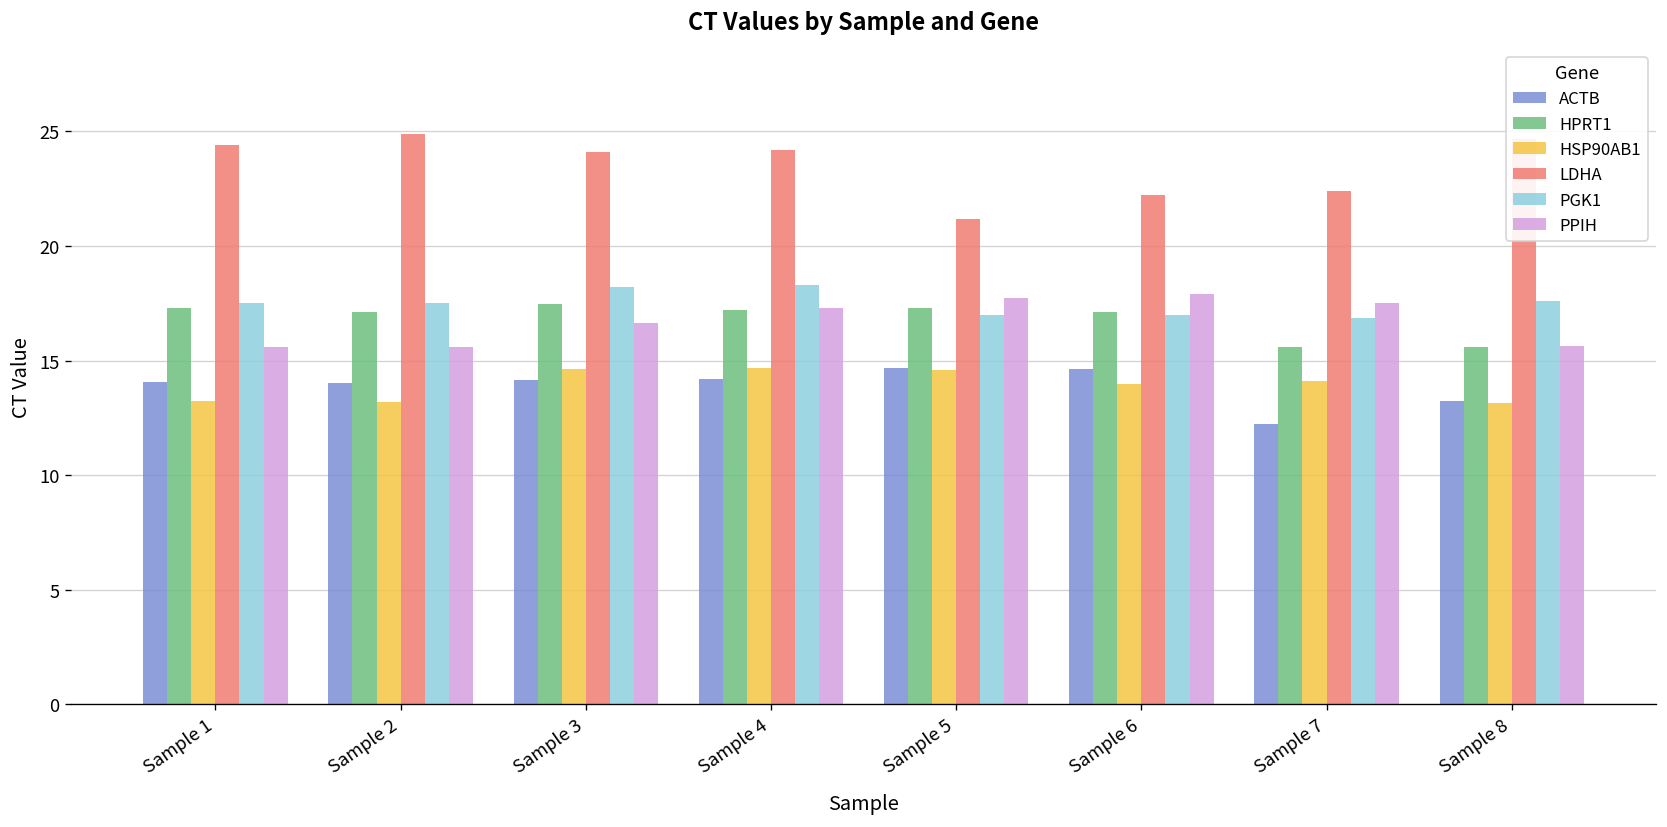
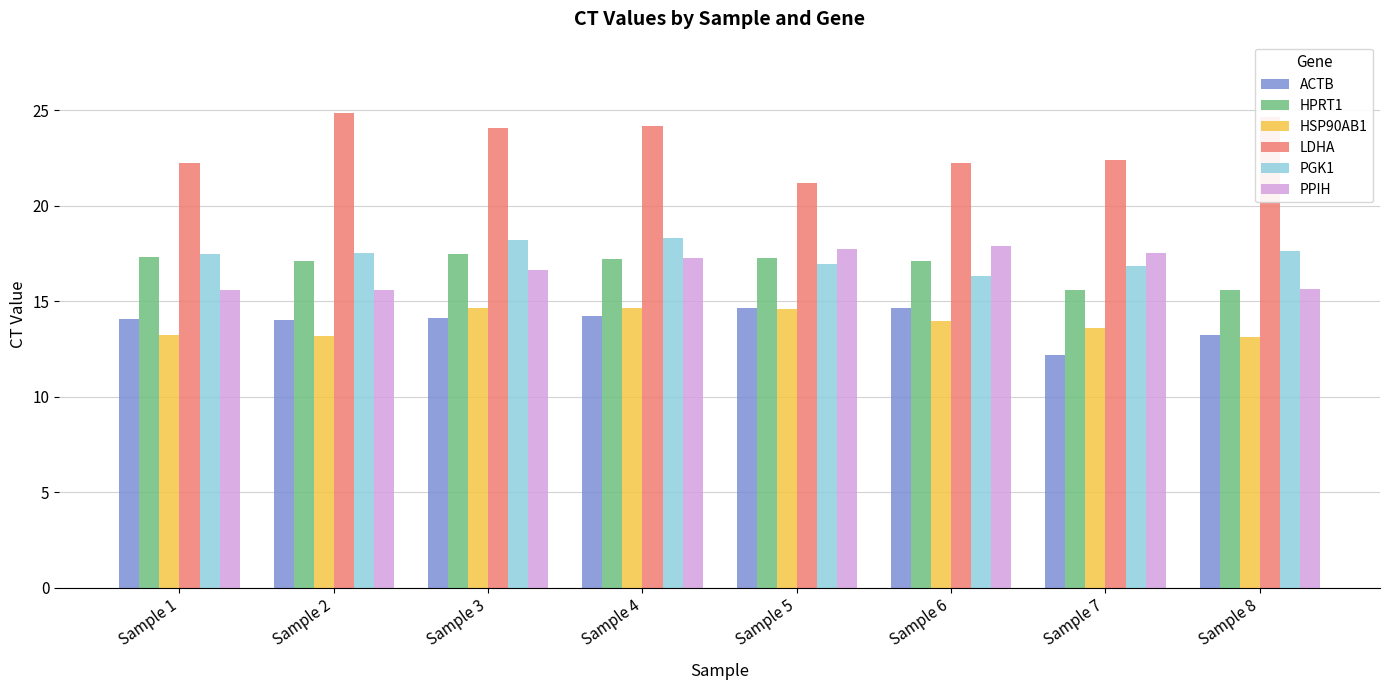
LDHA, Sample 1: 24.4 -> 22.2
PGK1, Sample 6: 17.0 -> 16.3
HSP90AB1, Sample 7: 14.1 -> 13.6
